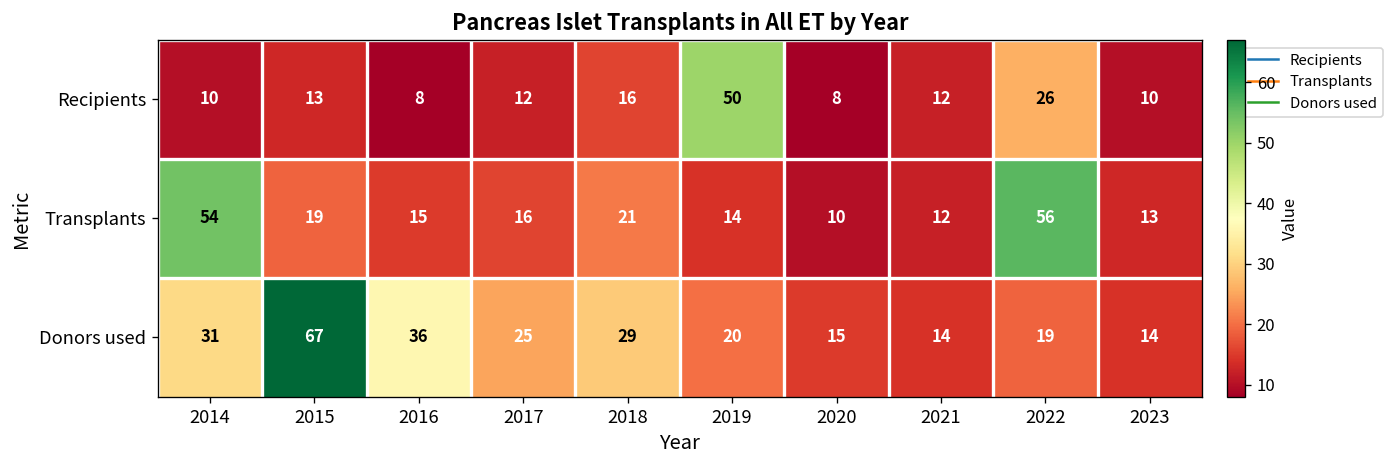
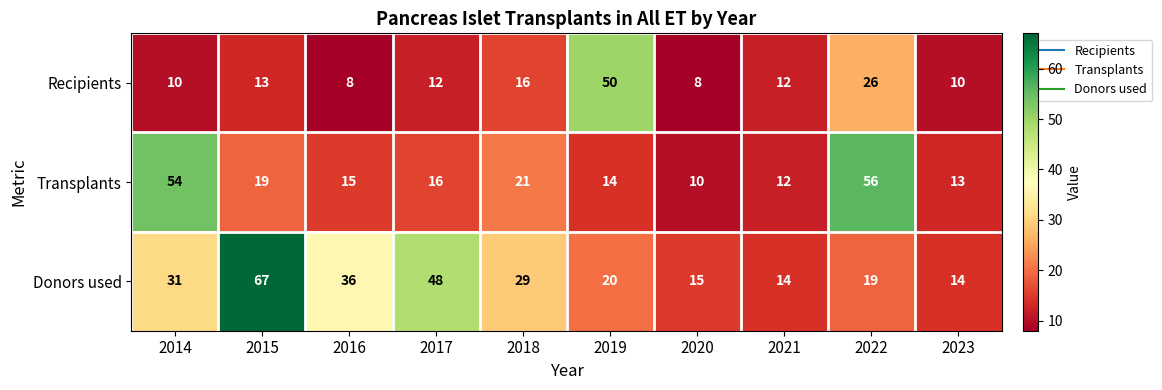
Donors used, 2017: 25 -> 48
